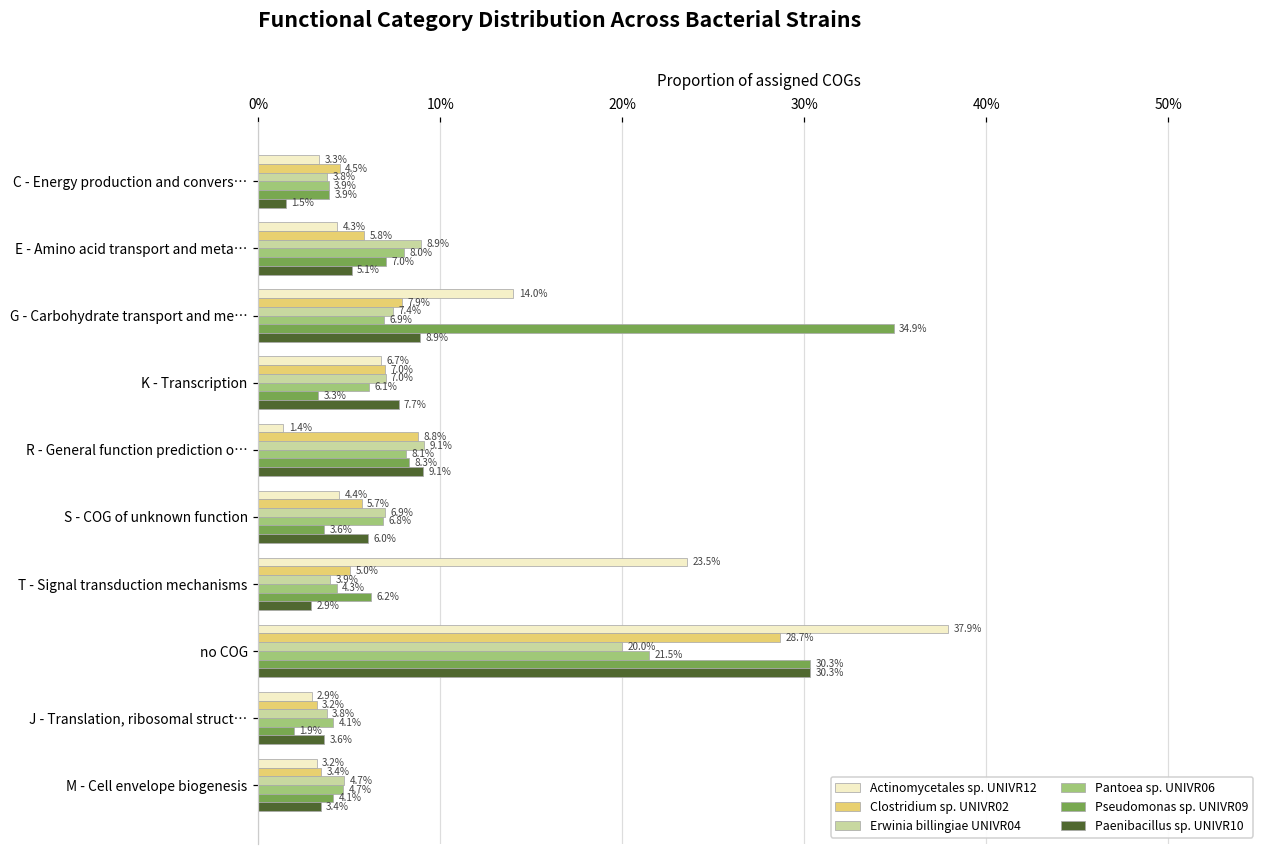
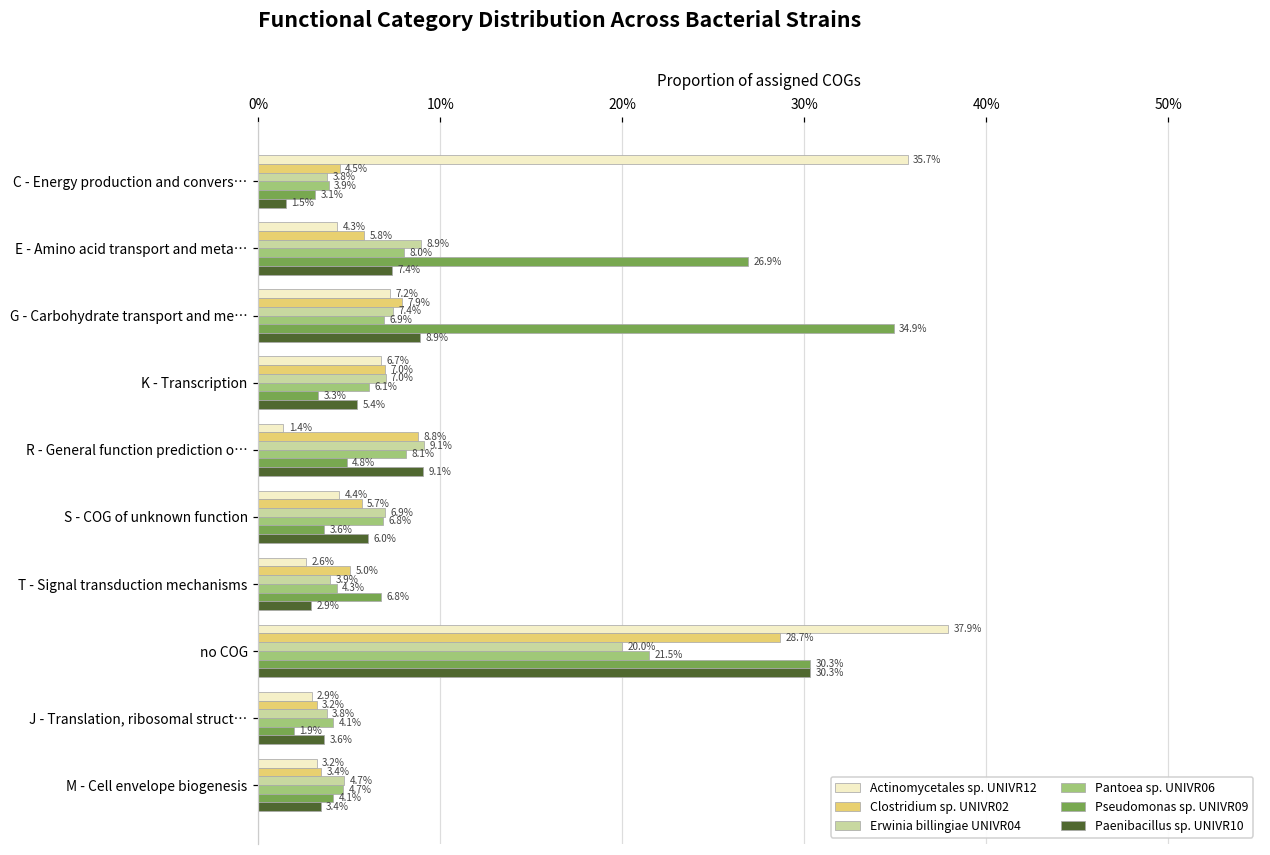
Actinomycetales sp. UNIVR12, C - Energy production and convers…: 3.3% -> 35.7%
Pseudomonas sp. UNIVR09, C - Energy production and convers…: 3.9% -> 3.1%
Pseudomonas sp. UNIVR09, E - Amino acid transport and meta…: 7.0% -> 26.9%
Paenibacillus sp. UNIVR10, E - Amino acid transport and meta…: 5.1% -> 7.4%
Actinomycetales sp. UNIVR12, G - Carbohydrate transport and me…: 14.0% -> 7.2%
Paenibacillus sp. UNIVR10, K - Transcription: 7.7% -> 5.4%
Pseudomonas sp. UNIVR09, R - General function prediction o…: 8.3% -> 4.8%
Actinomycetales sp. UNIVR12, T - Signal transduction mechanisms: 23.5% -> 2.6%
Pseudomonas sp. UNIVR09, T - Signal transduction mechanisms: 6.2% -> 6.8%
